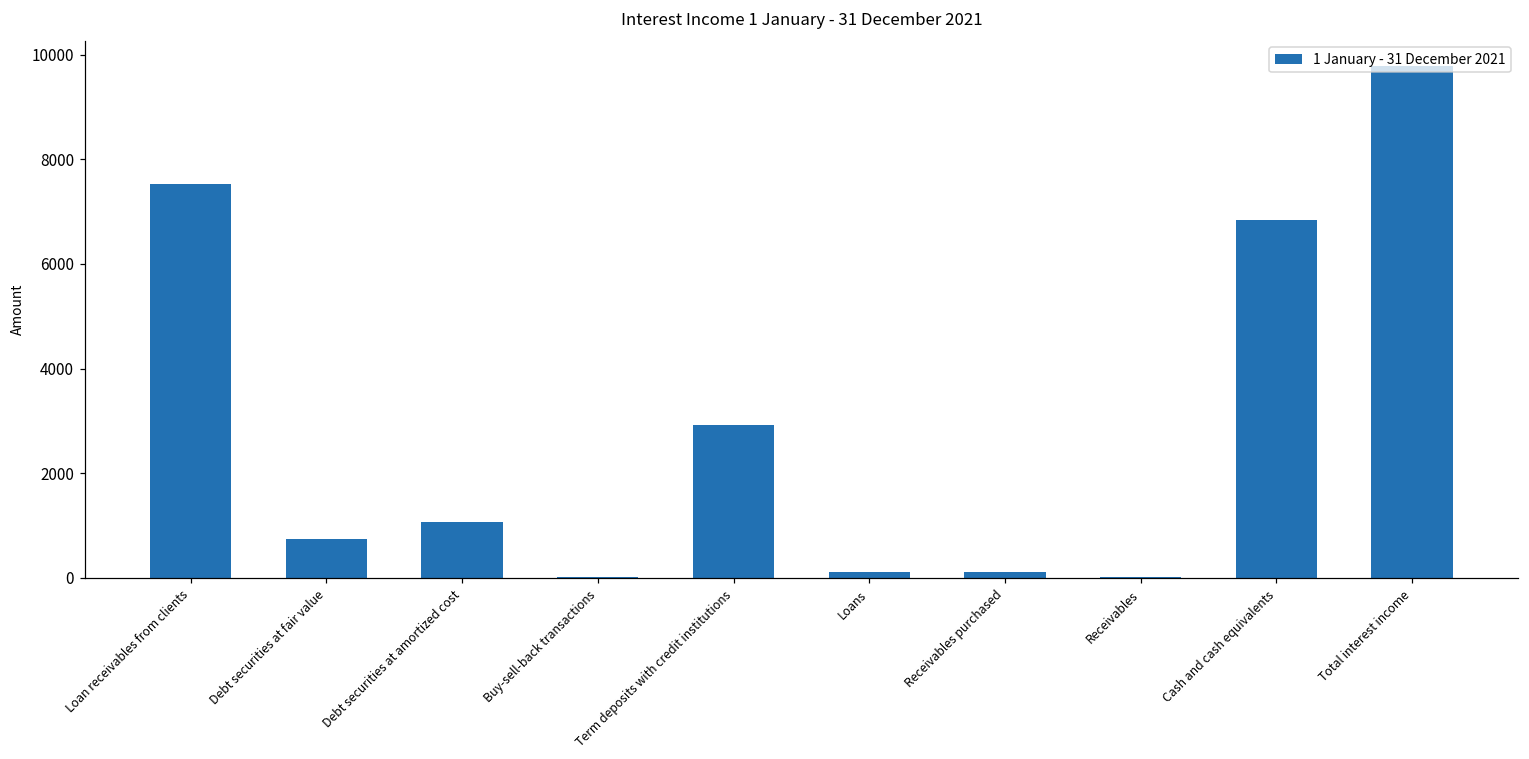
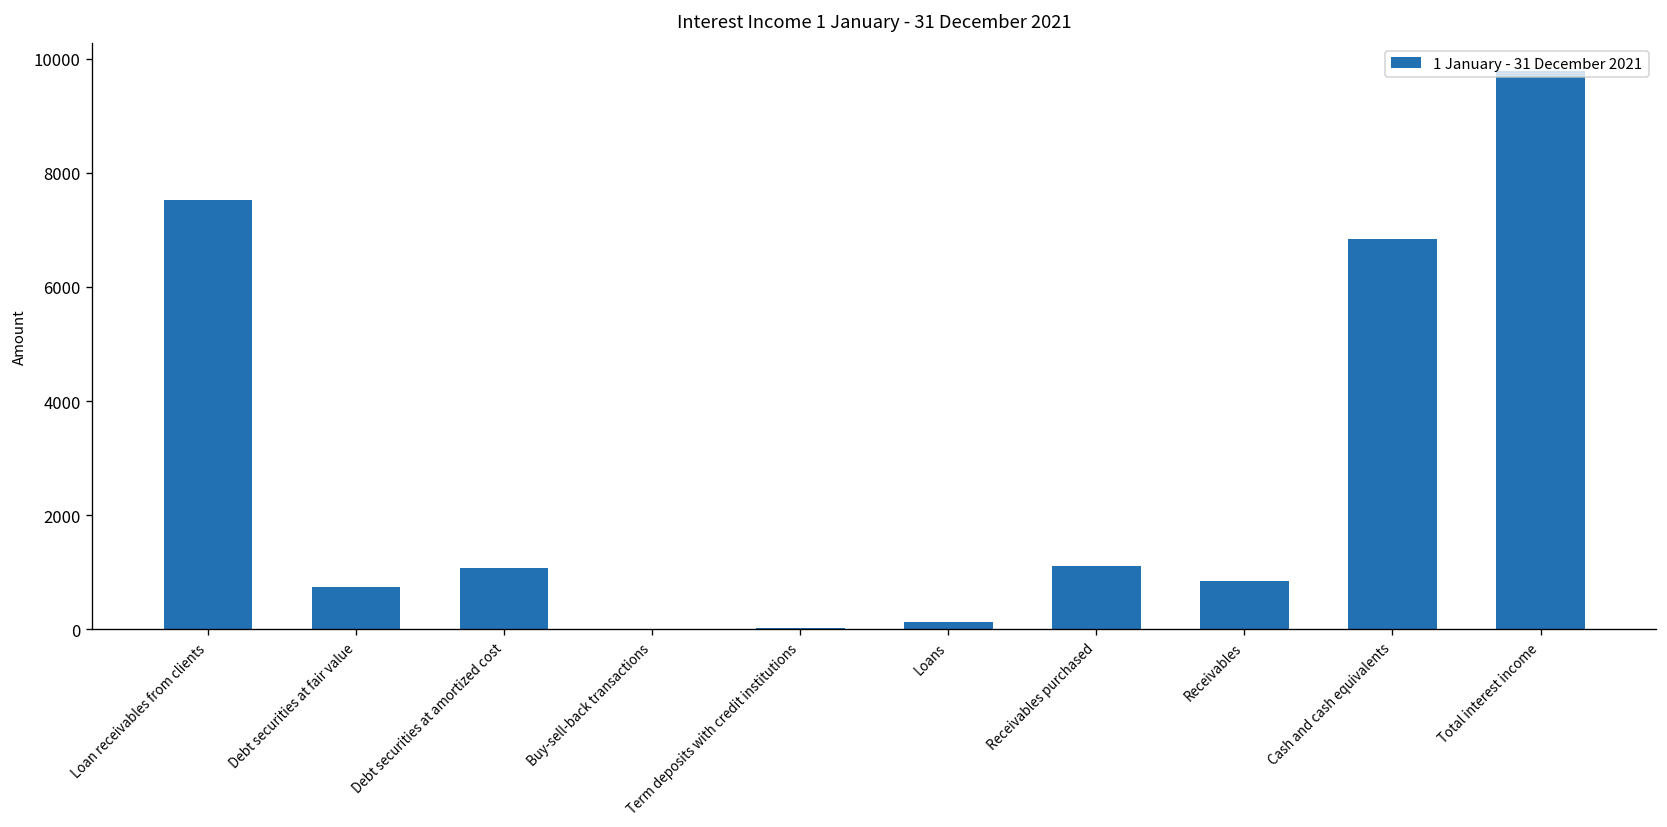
Term deposits with credit institutions: 2900 -> 0
Receivables purchased: 100 -> 1100
Receivables: 0 -> 900
